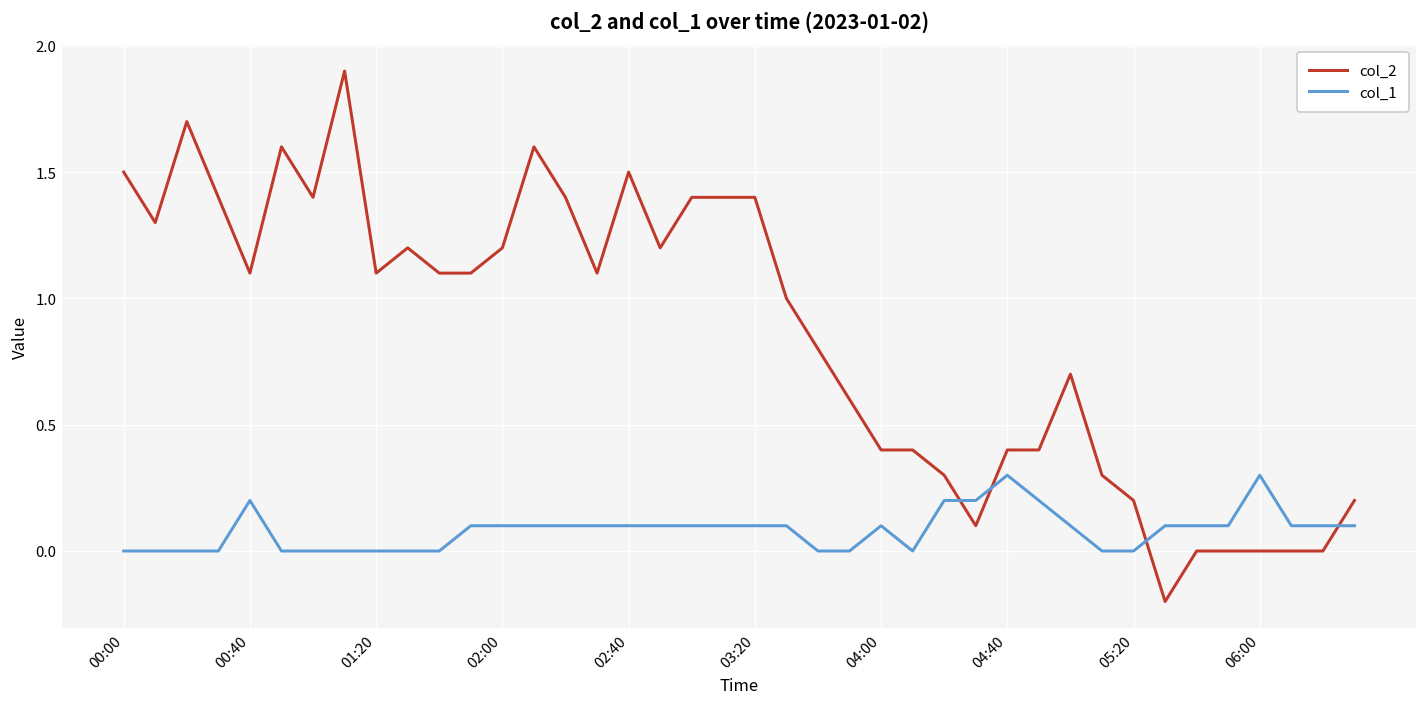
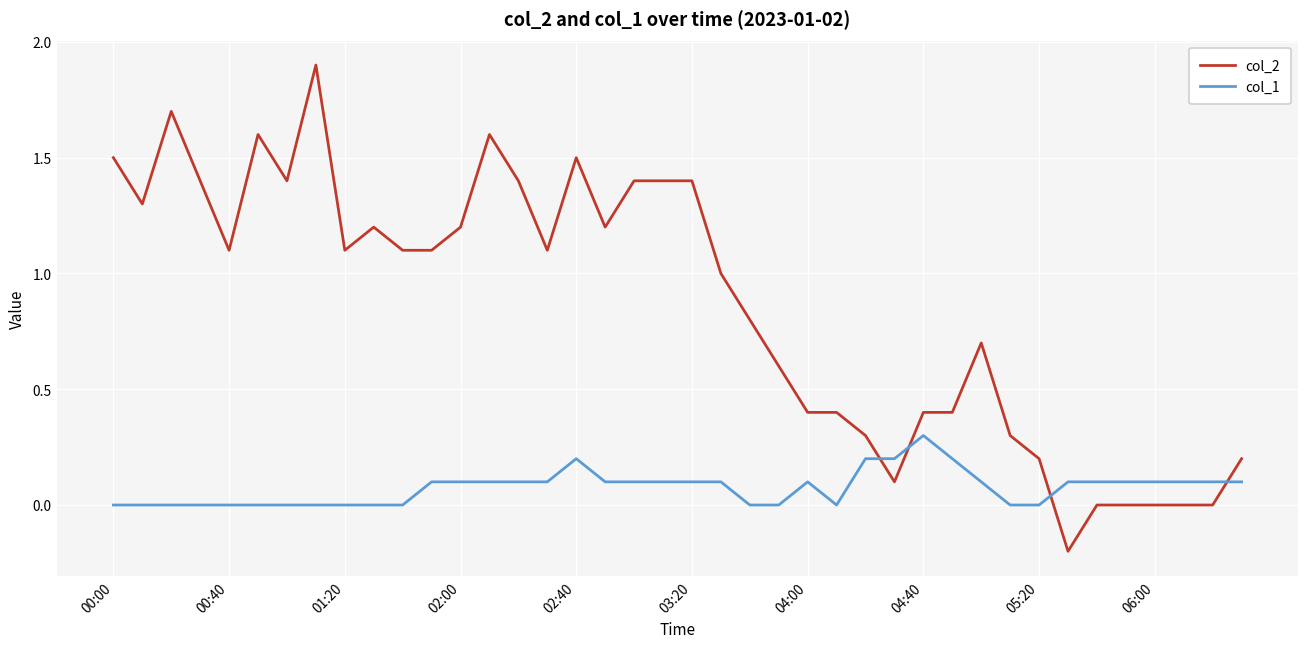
col_1, 00:40: 0.2 -> 0.0
col_1, 02:40: 0.1 -> 0.2
col_1, 06:00: 0.3 -> 0.1
